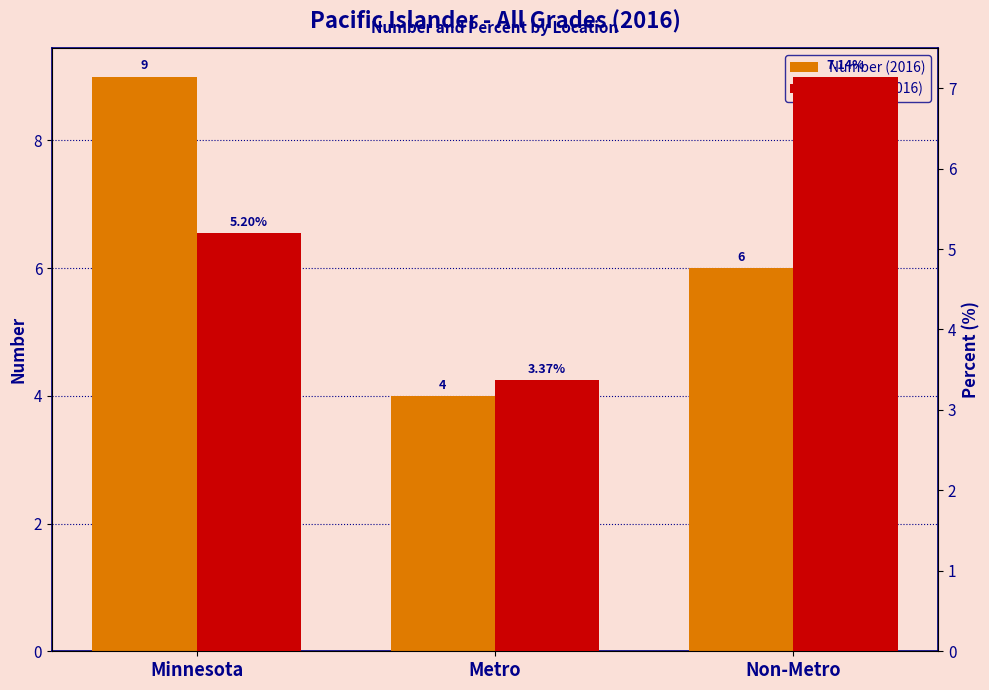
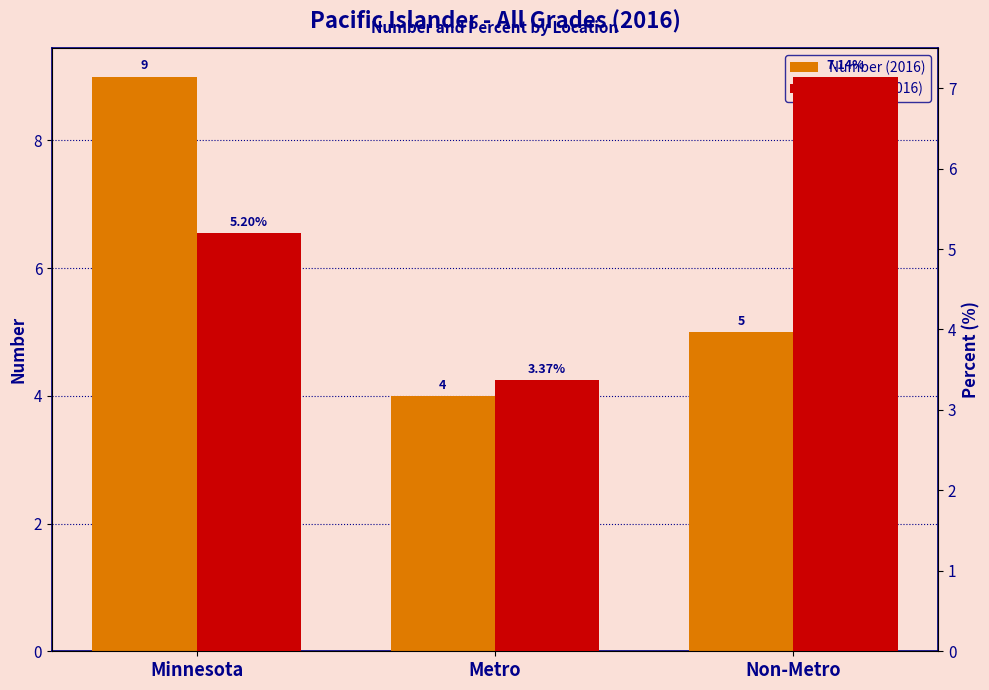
Number (2016), Non-Metro: 6 -> 5
